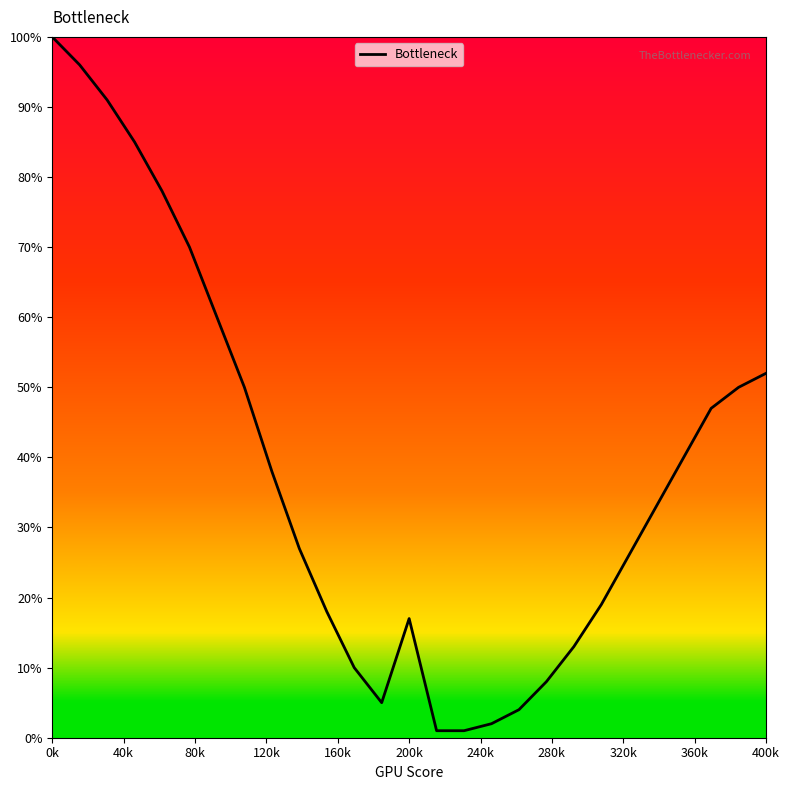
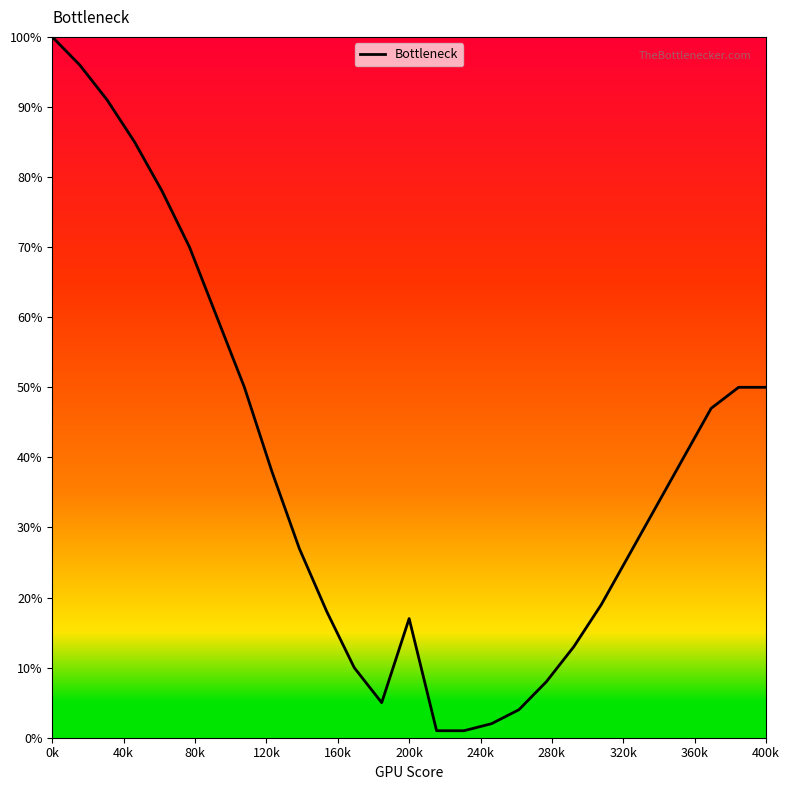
400k: 52% -> 50%
